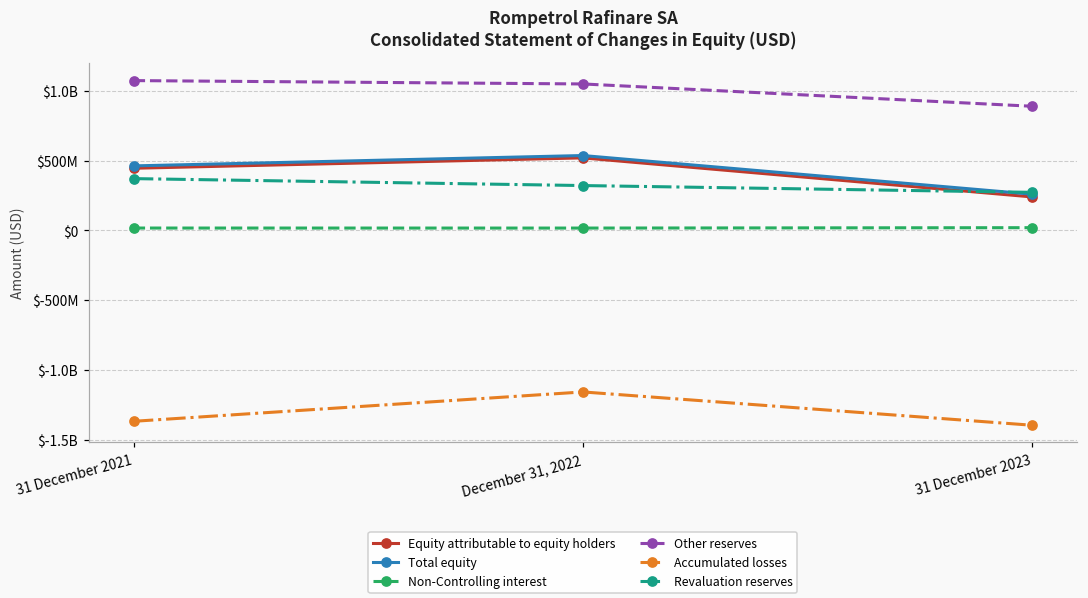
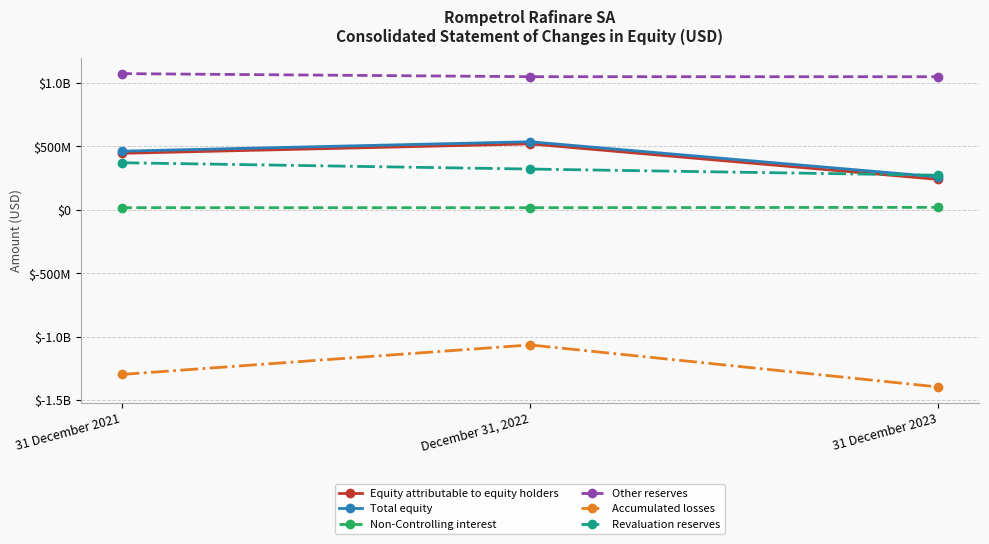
Accumulated losses, 31 December 2021: $-1370000000 -> $-1300000000
Accumulated losses, December 31, 2022: $-1160000000 -> $-1070000000
Other reserves, 31 December 2023: $890000000 -> $1050000000
